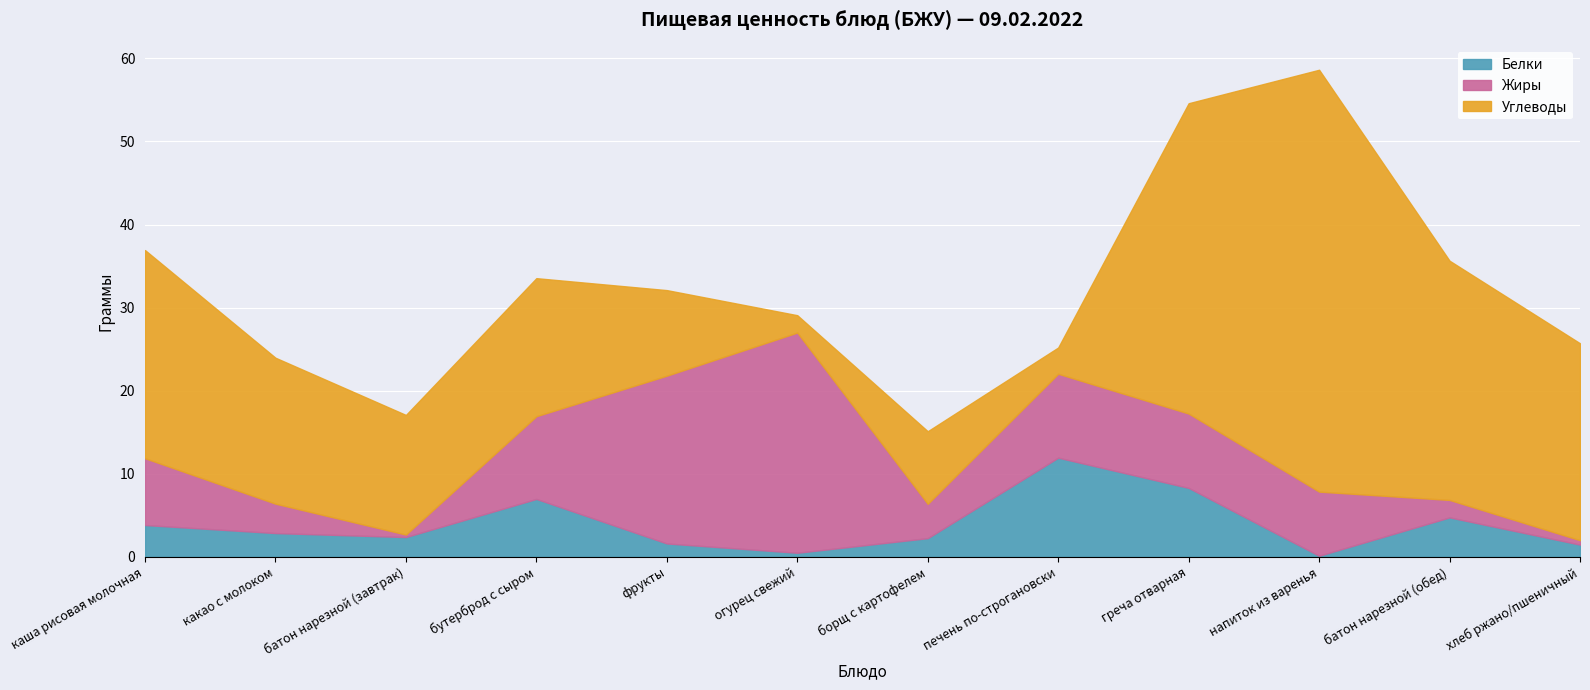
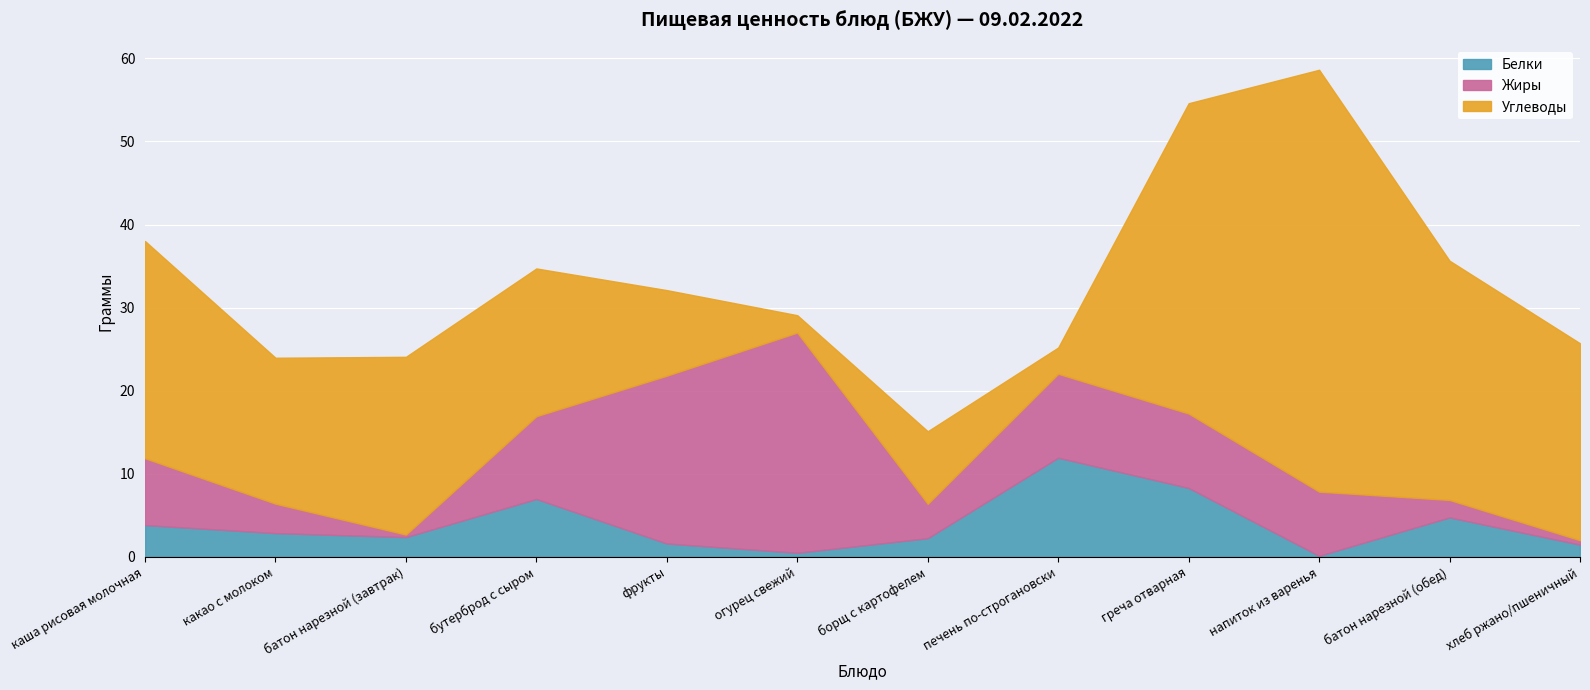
Углеводы, каша рисовая молочная: 25 -> 26
Углеводы, батон нарезной (завтрак): 14 -> 21
Углеводы, бутерброд с сыром: 17 -> 18
